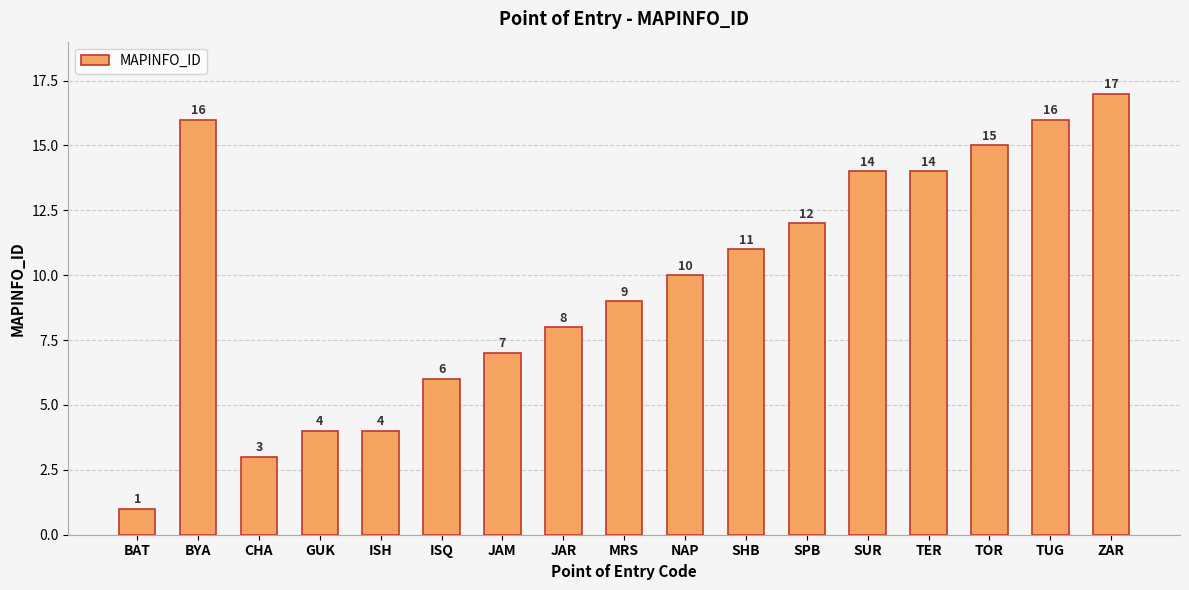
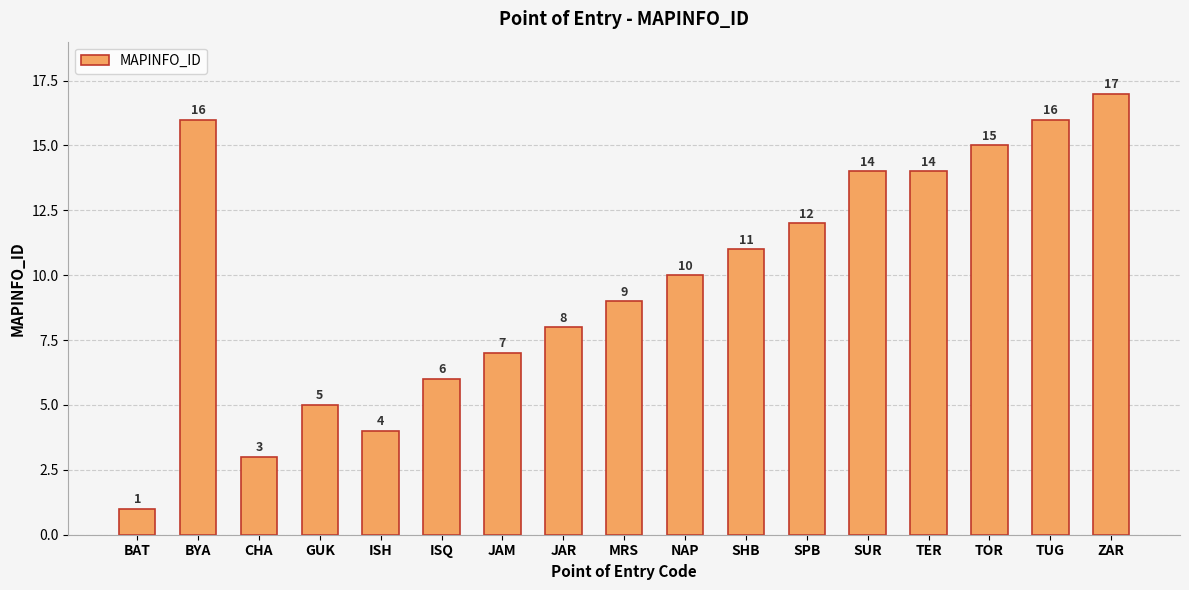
GUK: 4 -> 5
